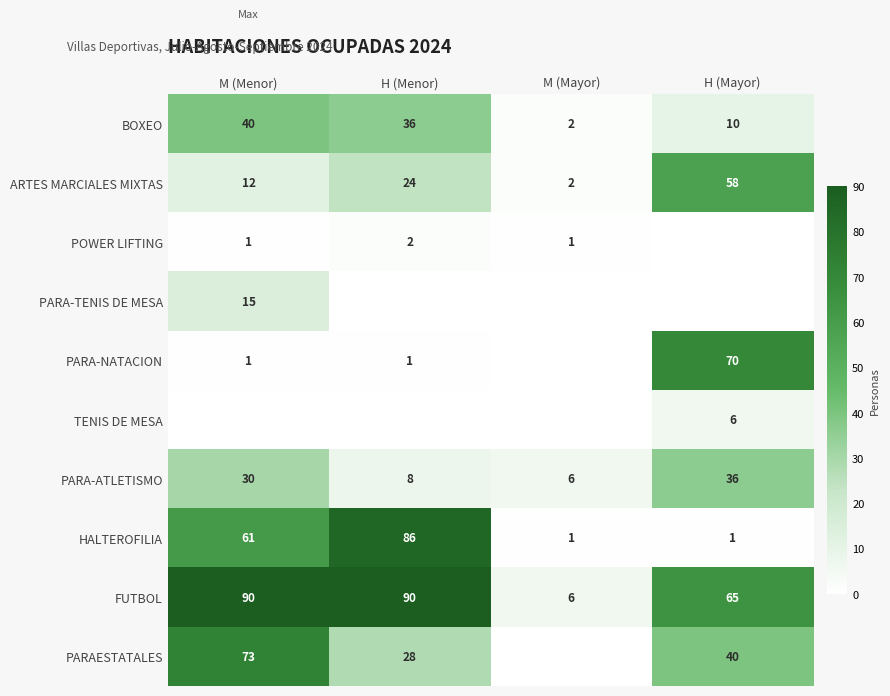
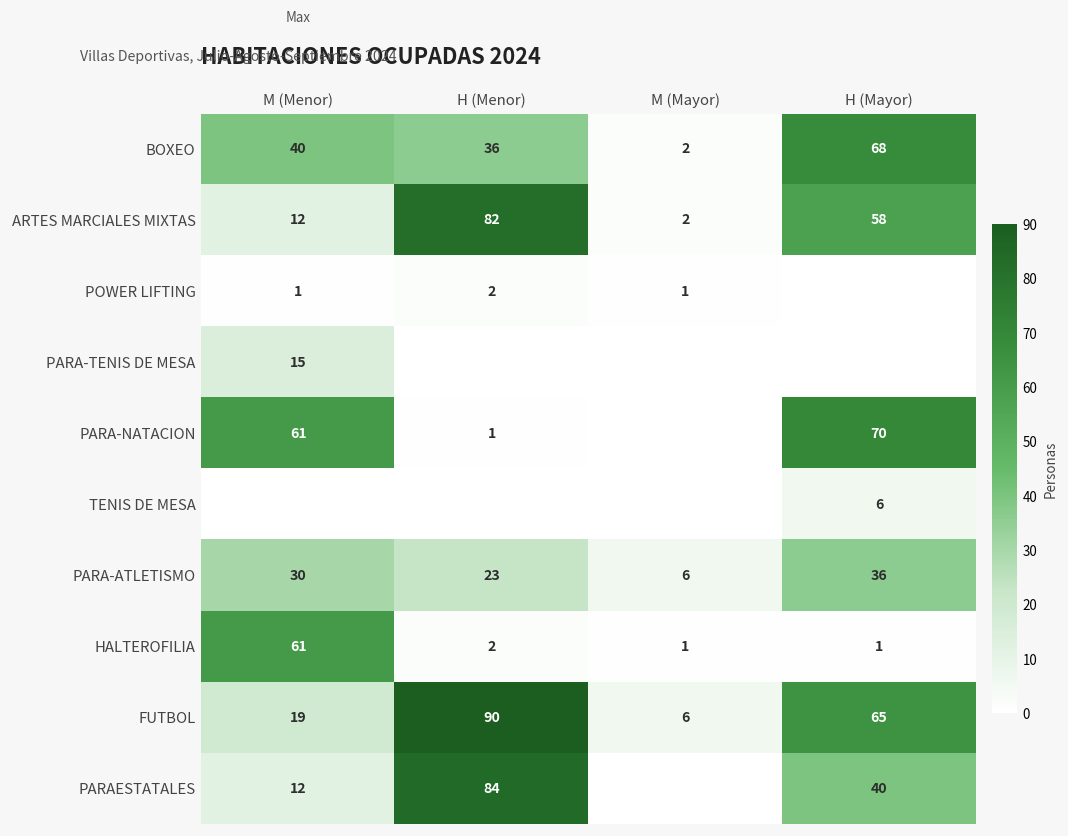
BOXEO, H (Mayor): 10 -> 68
ARTES MARCIALES MIXTAS, H (Menor): 24 -> 82
PARA-NATACION, M (Menor): 1 -> 61
PARA-ATLETISMO, H (Menor): 8 -> 23
HALTEROFILIA, H (Menor): 86 -> 2
FUTBOL, M (Menor): 90 -> 19
PARAESTATALES, M (Menor): 73 -> 12
PARAESTATALES, H (Menor): 28 -> 84
